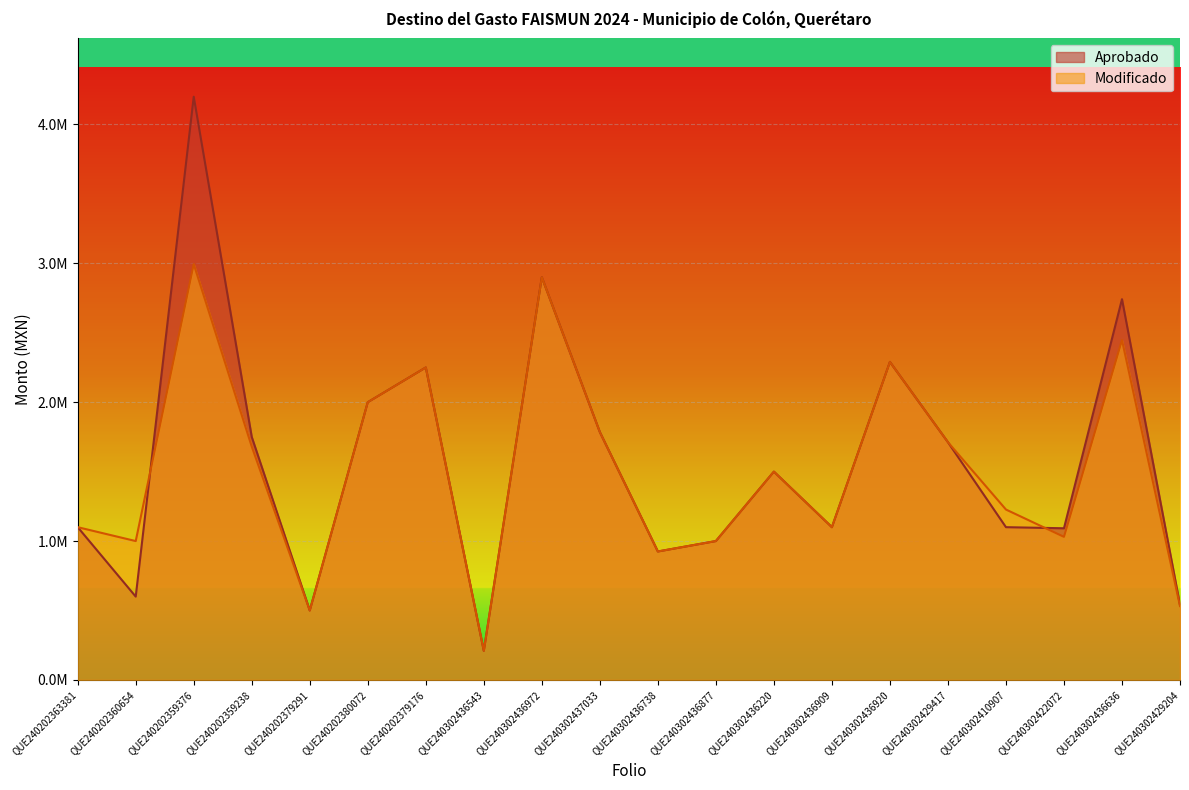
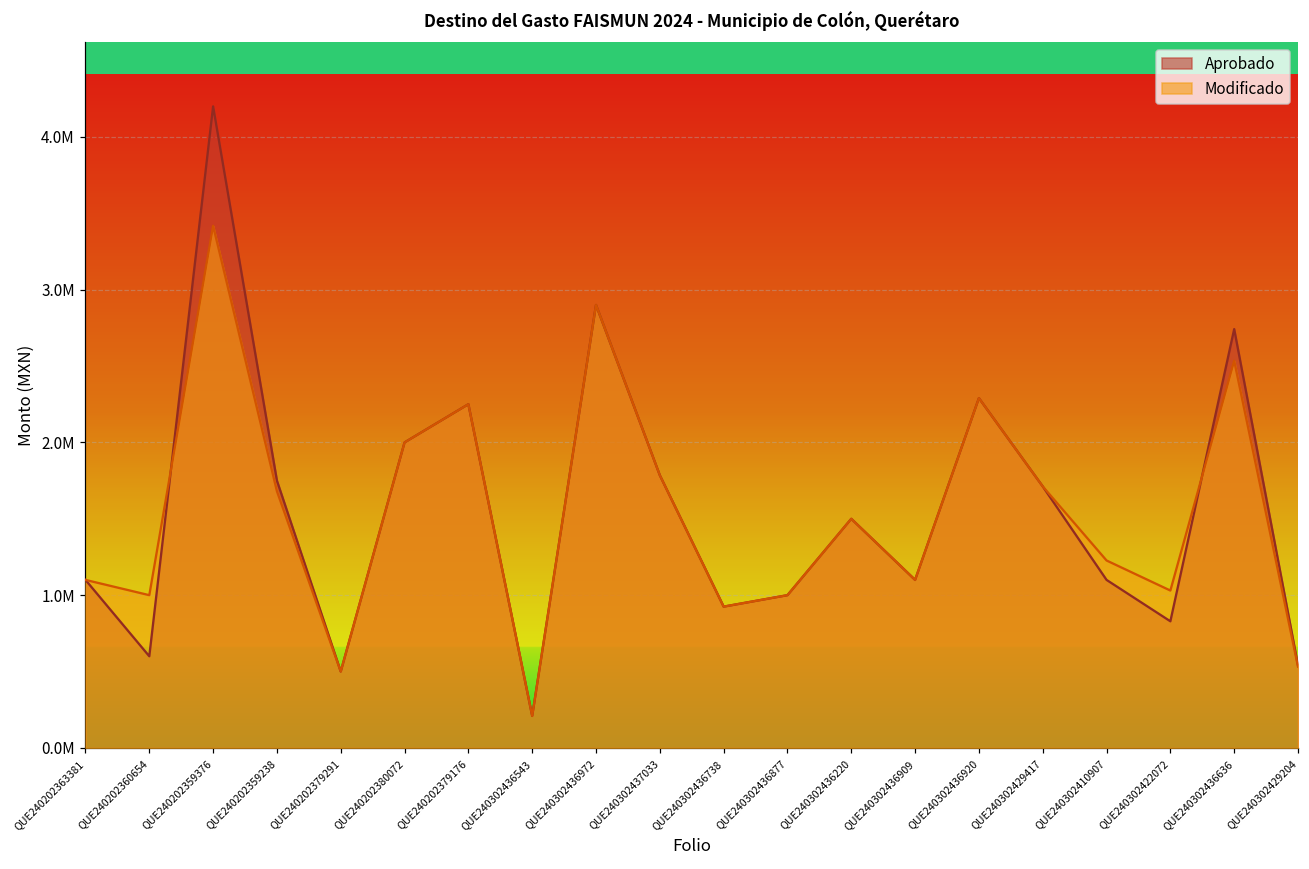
Modificado, QUE240202359376: 2990000 -> 3420000
Aprobado, QUE240302422072: 1090000 -> 830000
Modificado, QUE240302436636: 2450000 -> 2530000
